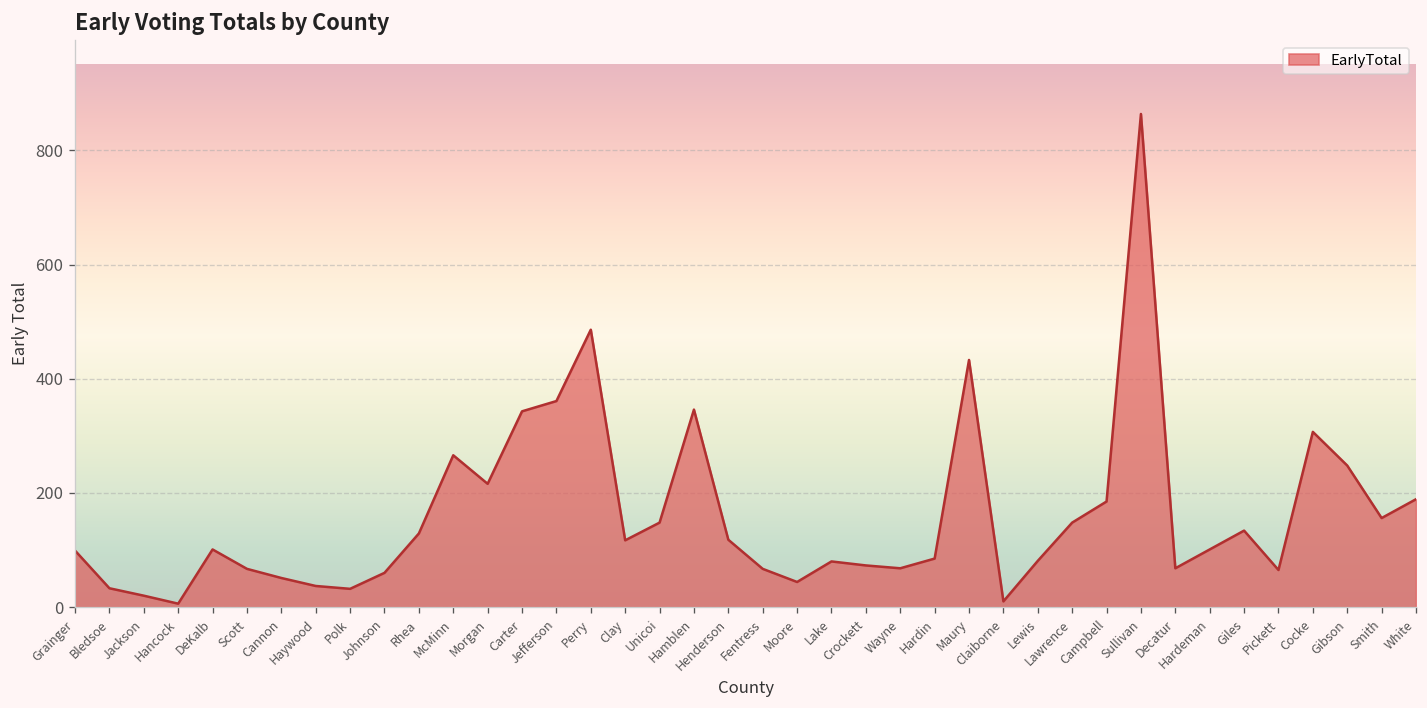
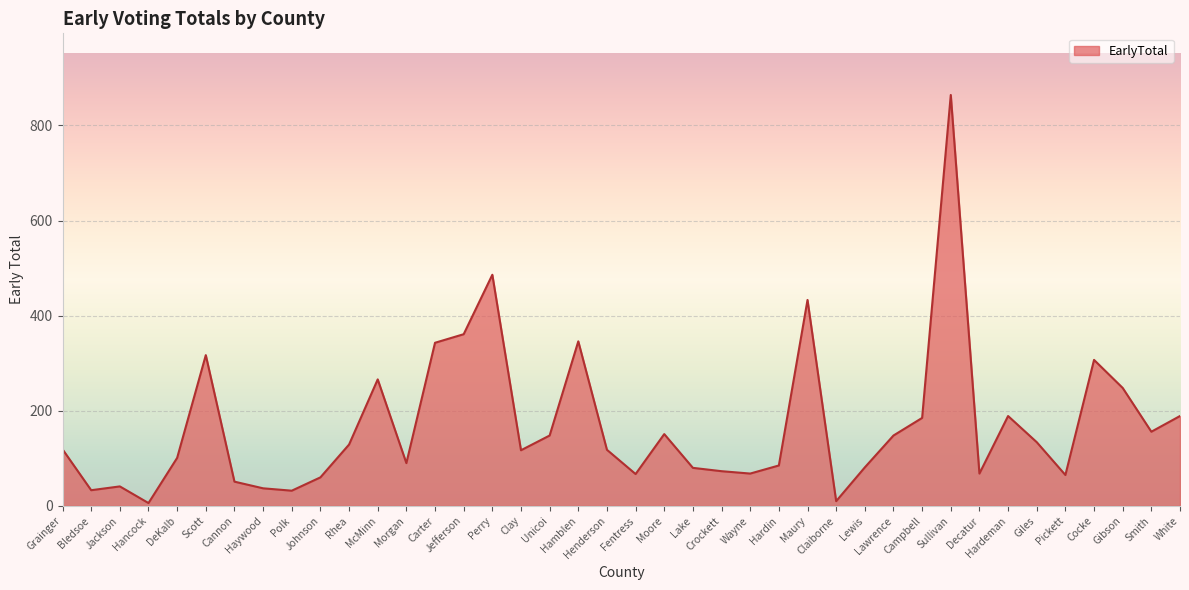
Grainger: 100 -> 120
Jackson: 20 -> 40
Scott: 70 -> 320
Morgan: 220 -> 90
Moore: 40 -> 150
Hardeman: 100 -> 190
